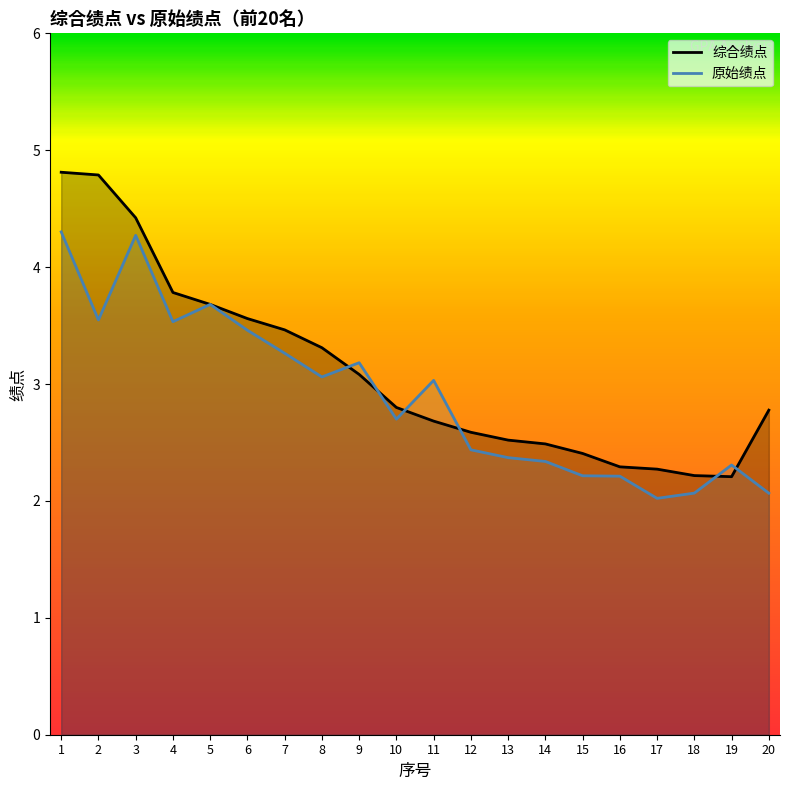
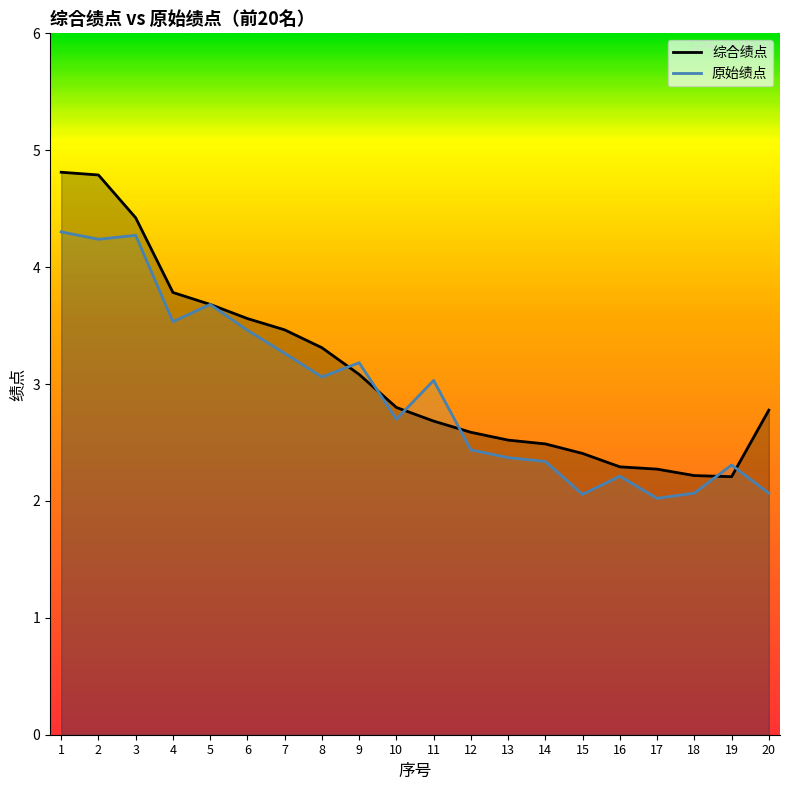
原始绩点, 2: 3.55 -> 4.24
原始绩点, 15: 2.22 -> 2.06
